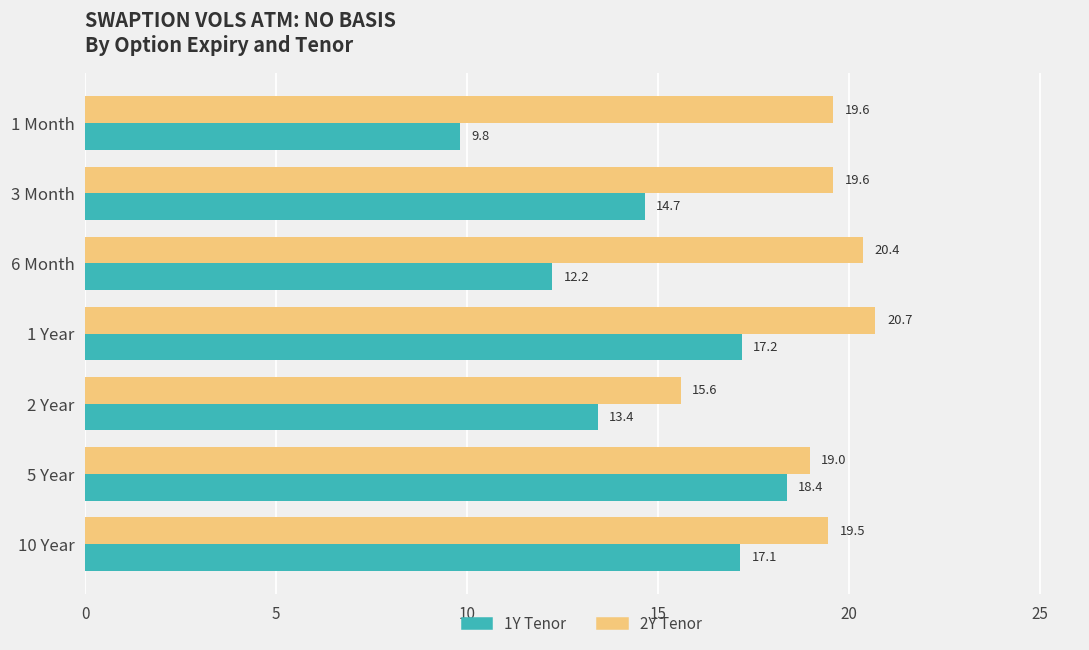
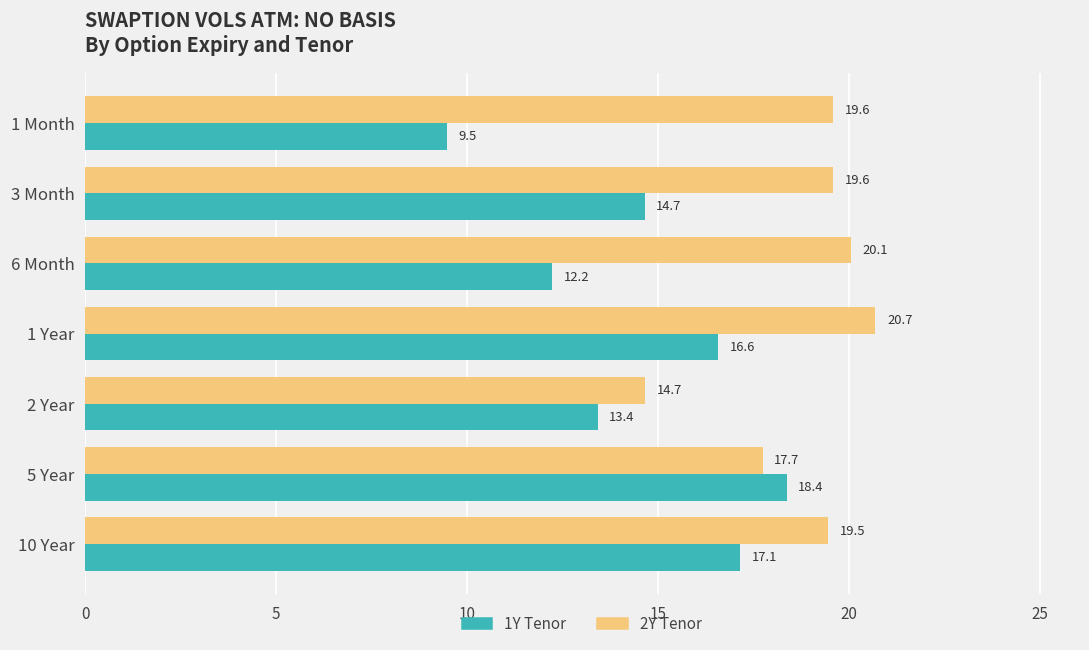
1Y Tenor, 1 Month: 9.8 -> 9.5
2Y Tenor, 6 Month: 20.4 -> 20.1
1Y Tenor, 1 Year: 17.2 -> 16.6
2Y Tenor, 2 Year: 15.6 -> 14.7
2Y Tenor, 5 Year: 19.0 -> 17.7
